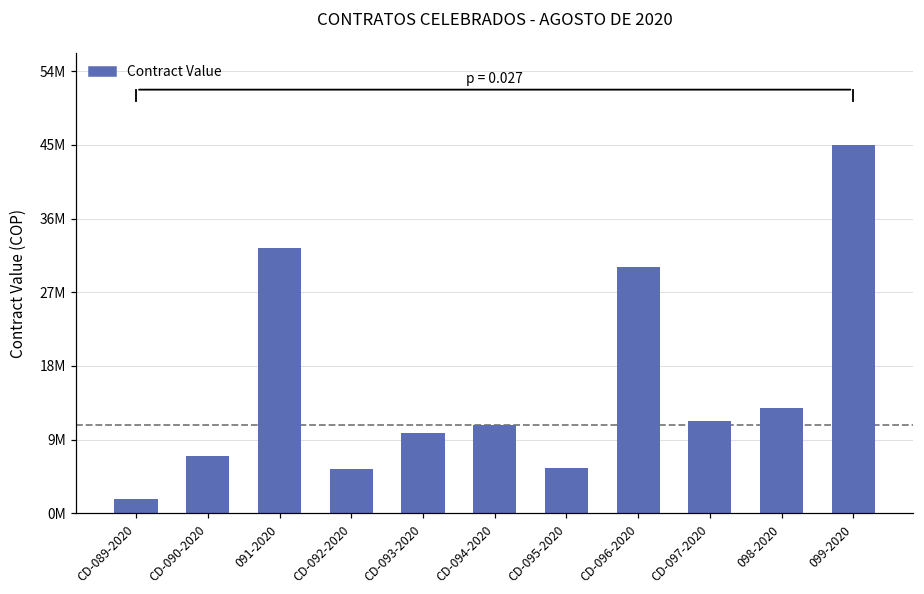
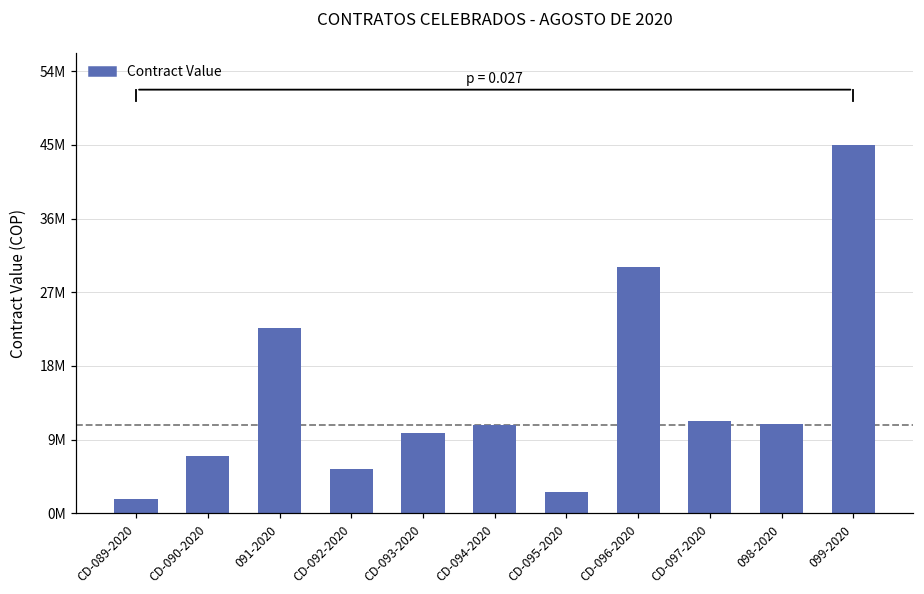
Contract Value, 091-2020: 32000000 -> 23000000
Contract Value, CD-095-2020: 6000000 -> 3000000
Contract Value, 098-2020: 13000000 -> 11000000
